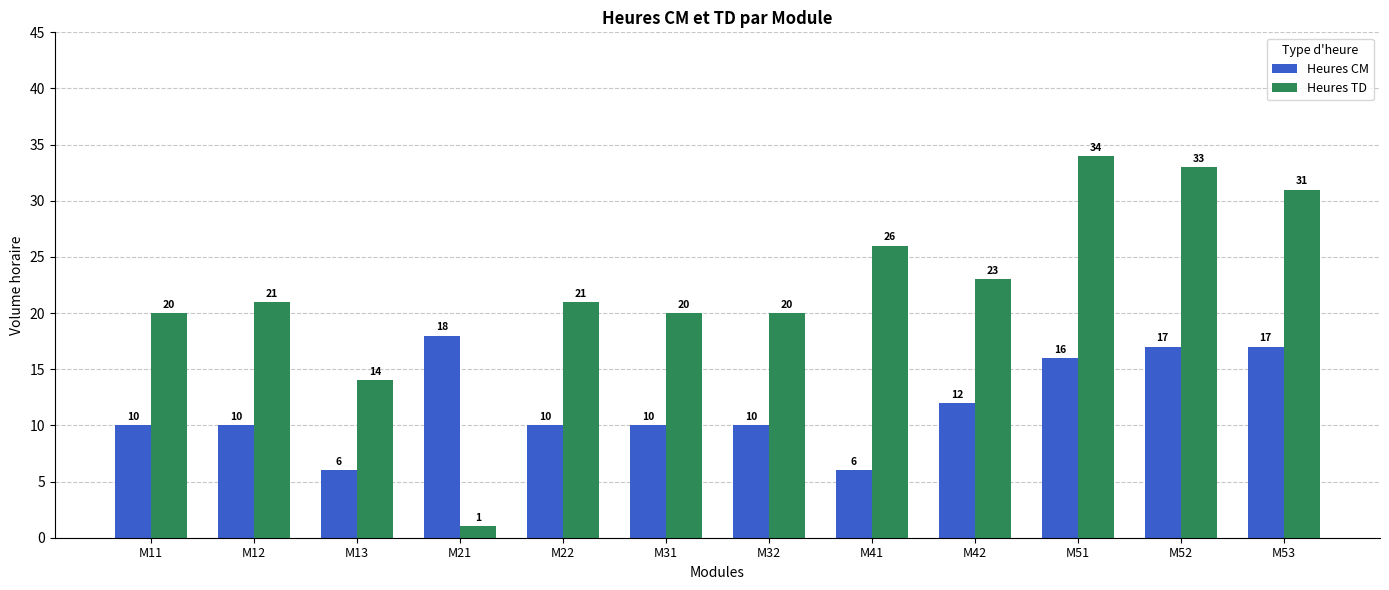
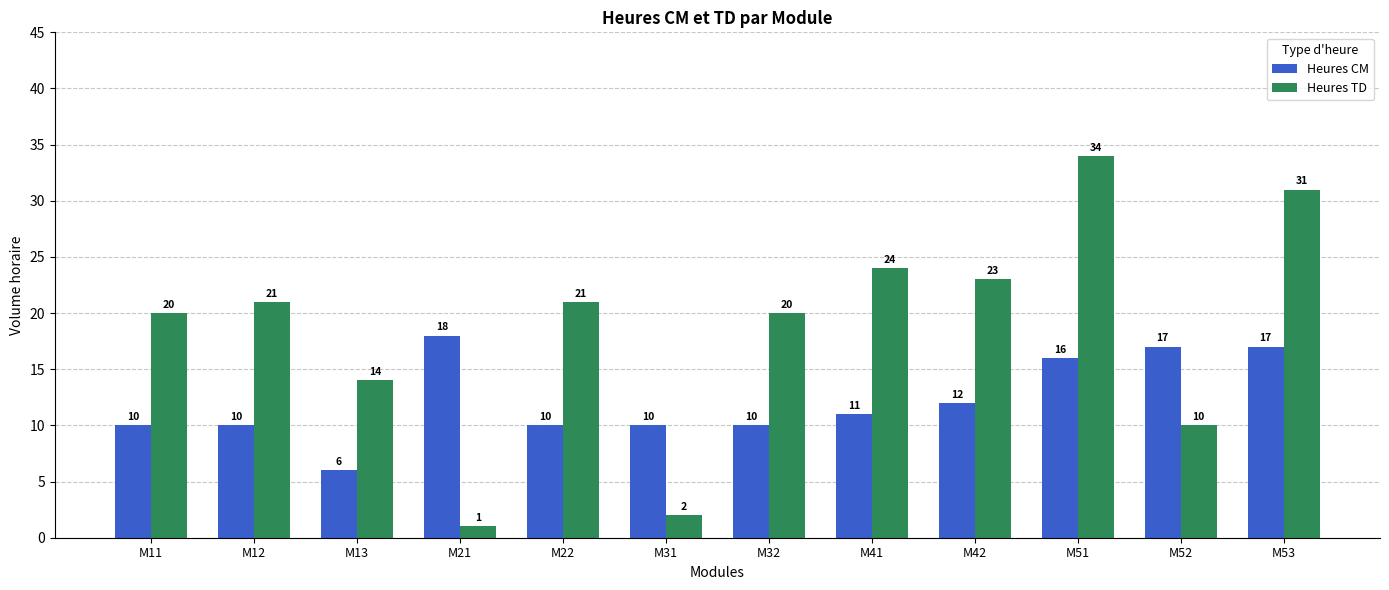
Heures TD, M31: 20 -> 2
Heures CM, M41: 6 -> 11
Heures TD, M41: 26 -> 24
Heures TD, M52: 33 -> 10
